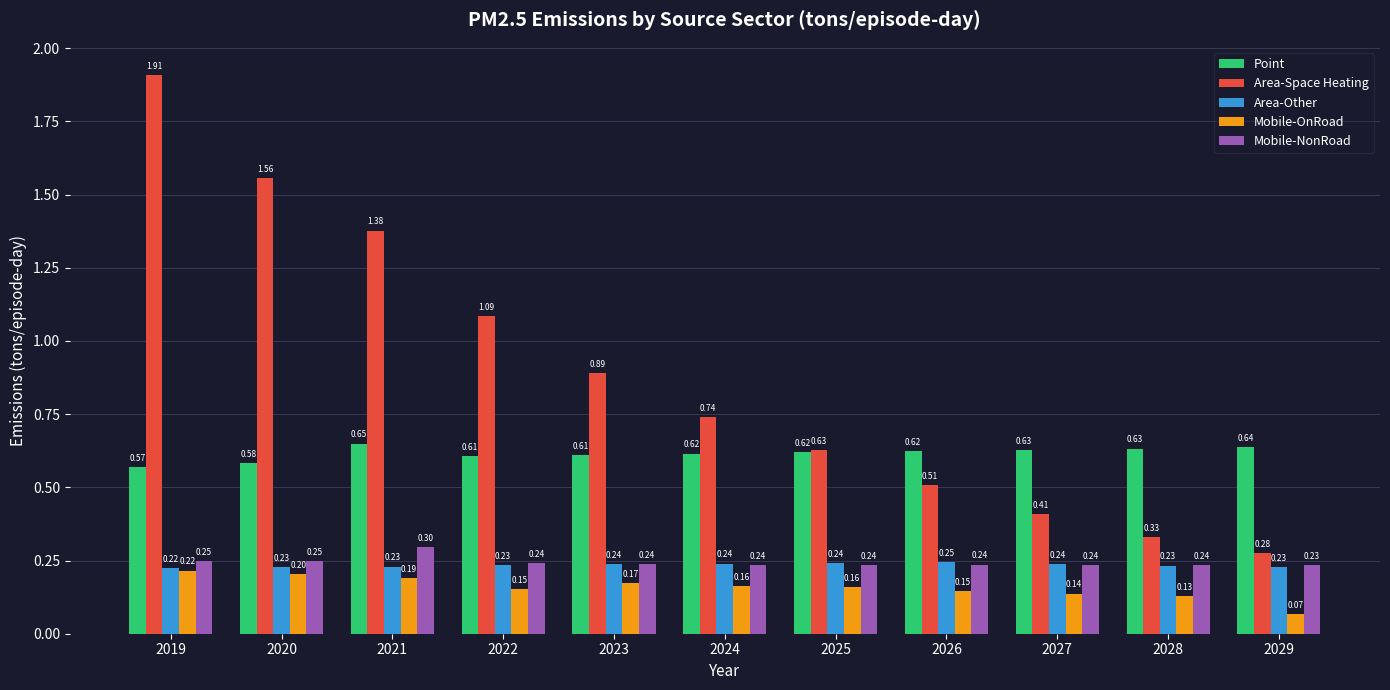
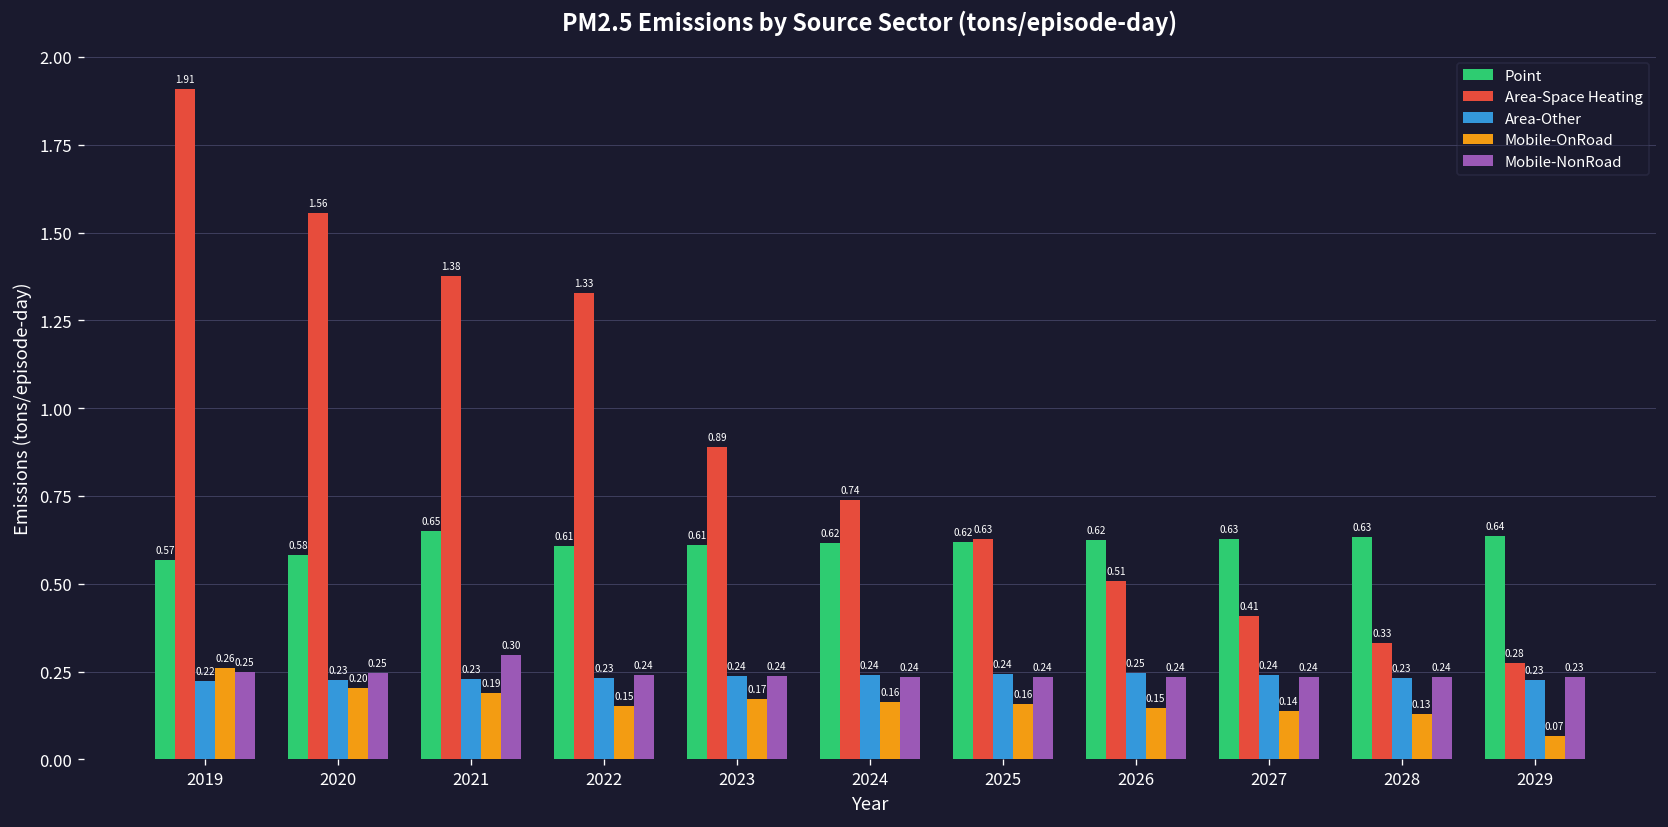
Mobile-OnRoad, 2019: 0.22 -> 0.26
Area-Space Heating, 2022: 1.09 -> 1.33
